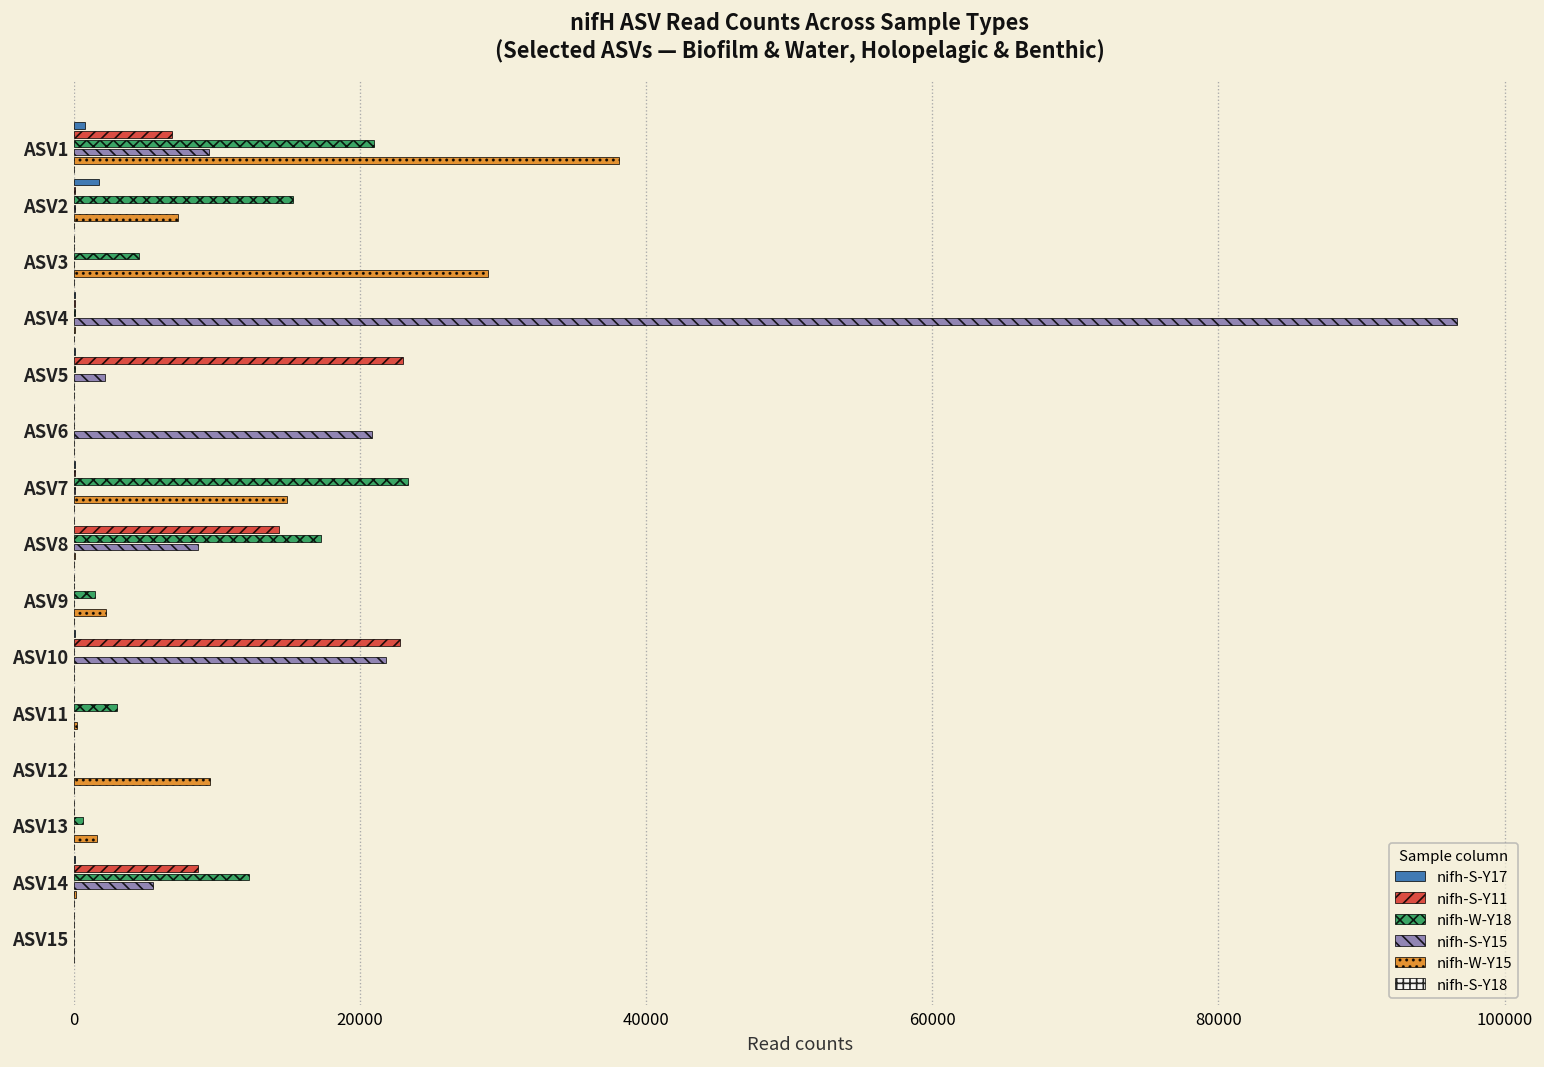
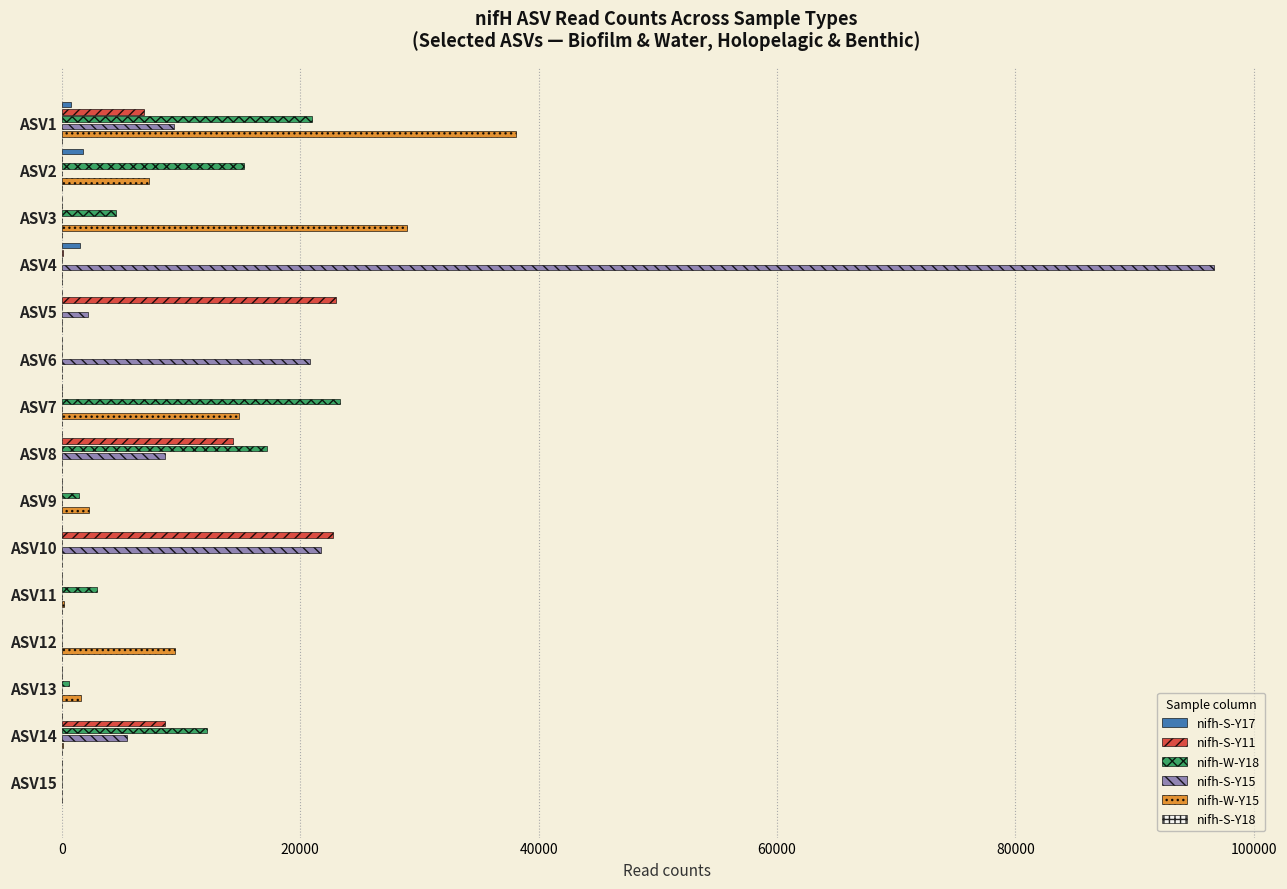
nifh-S-Y17, ASV4: 100 -> 1600
